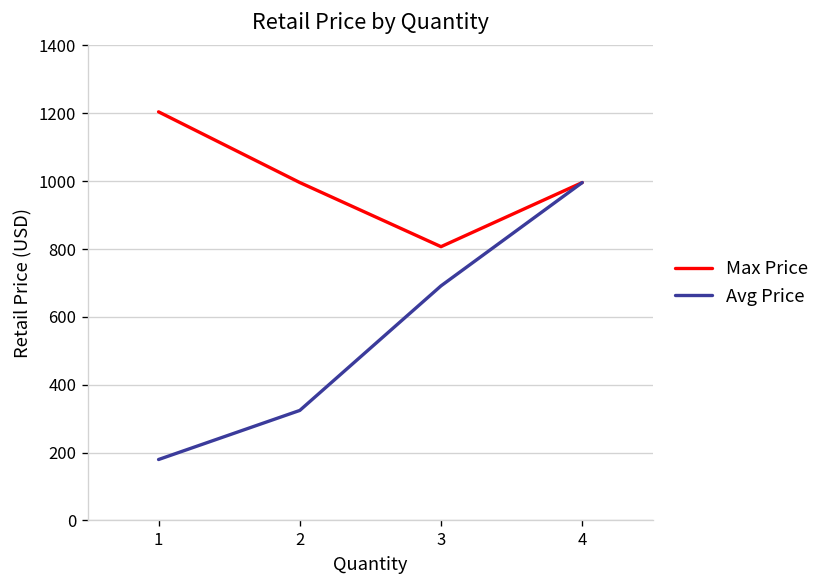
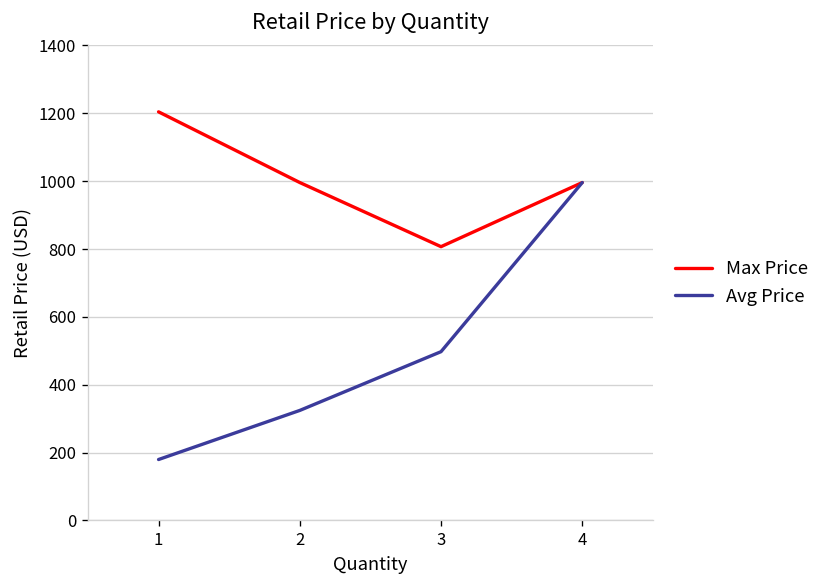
Avg Price, 3: 690 -> 500
